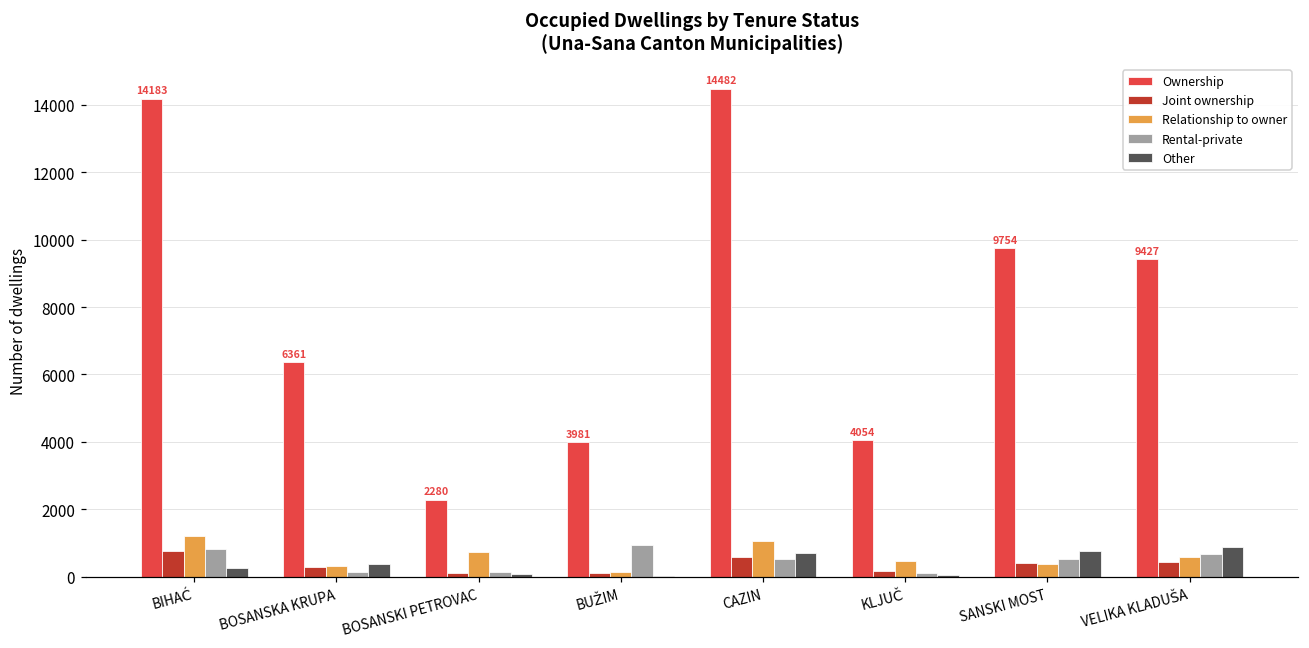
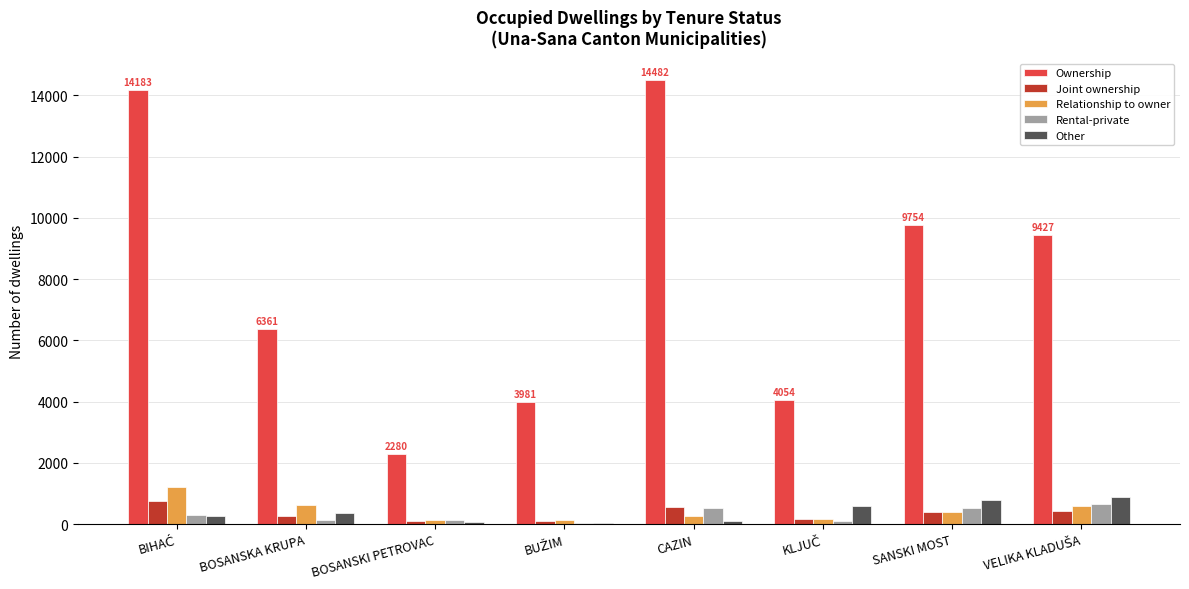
Rental-private, BIHAĆ: 800 -> 300
Relationship to owner, BOSANSKA KRUPA: 300 -> 600
Relationship to owner, BOSANSKI PETROVAC: 700 -> 100
Rental-private, BUŽIM: 900 -> 0
Relationship to owner, CAZIN: 1100 -> 300
Other, CAZIN: 700 -> 100
Relationship to owner, KLJUČ: 500 -> 200
Other, KLJUČ: 0 -> 600
